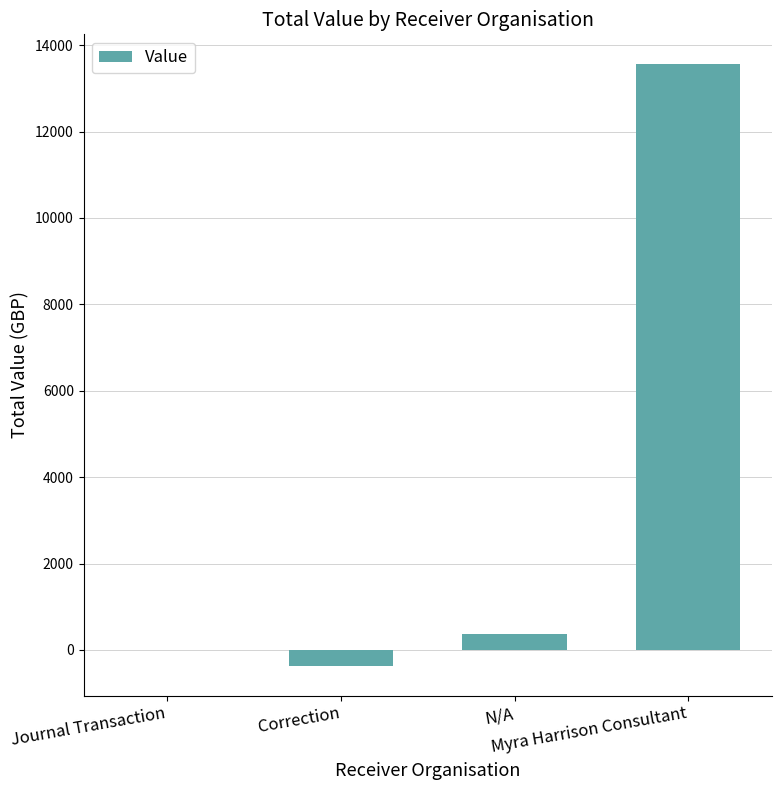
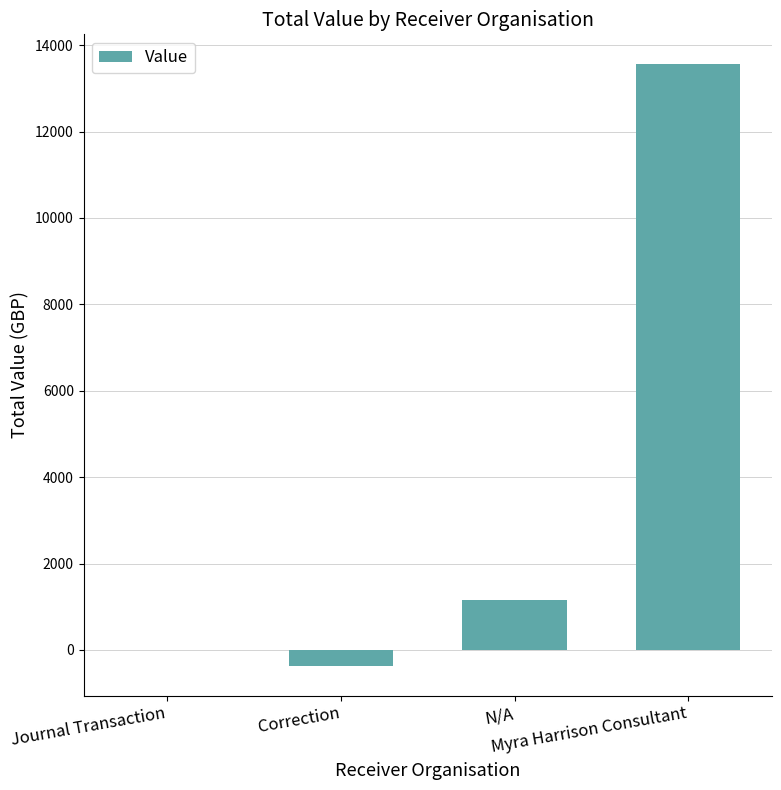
N/A: 400 -> 1100
